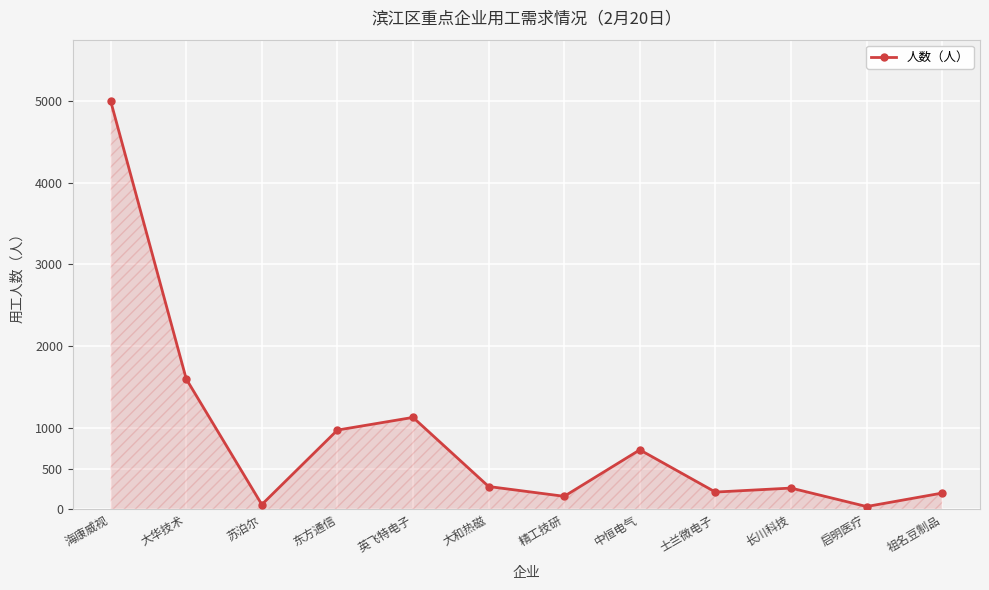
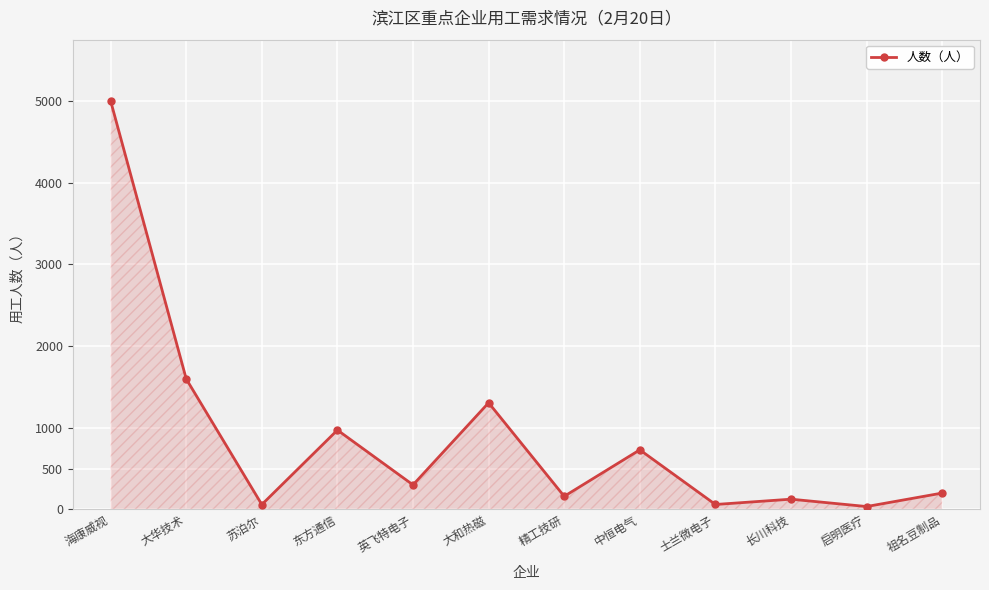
英飞特电子: 1100 -> 300
大和热磁: 300 -> 1300
士兰微电子: 200 -> 100
长川科技: 300 -> 100
